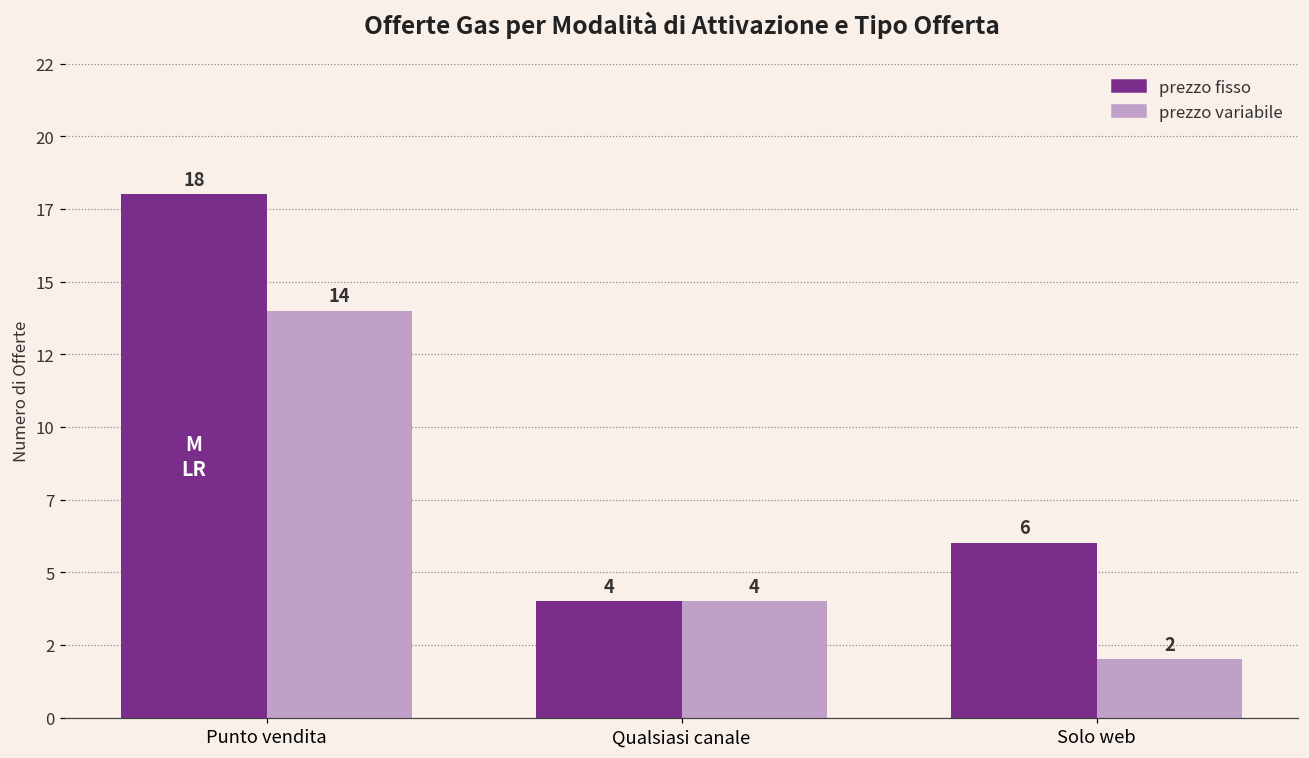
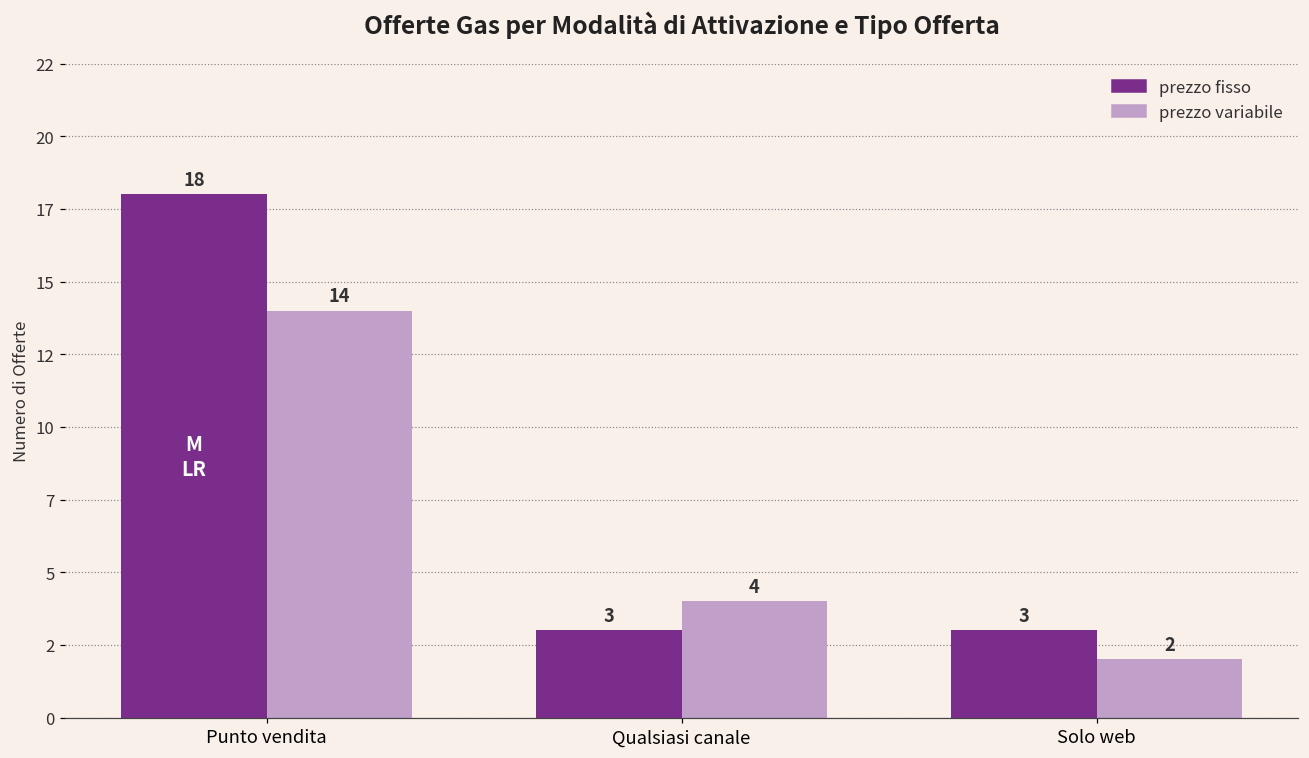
prezzo fisso, Qualsiasi canale: 4 -> 3
prezzo fisso, Solo web: 6 -> 3
